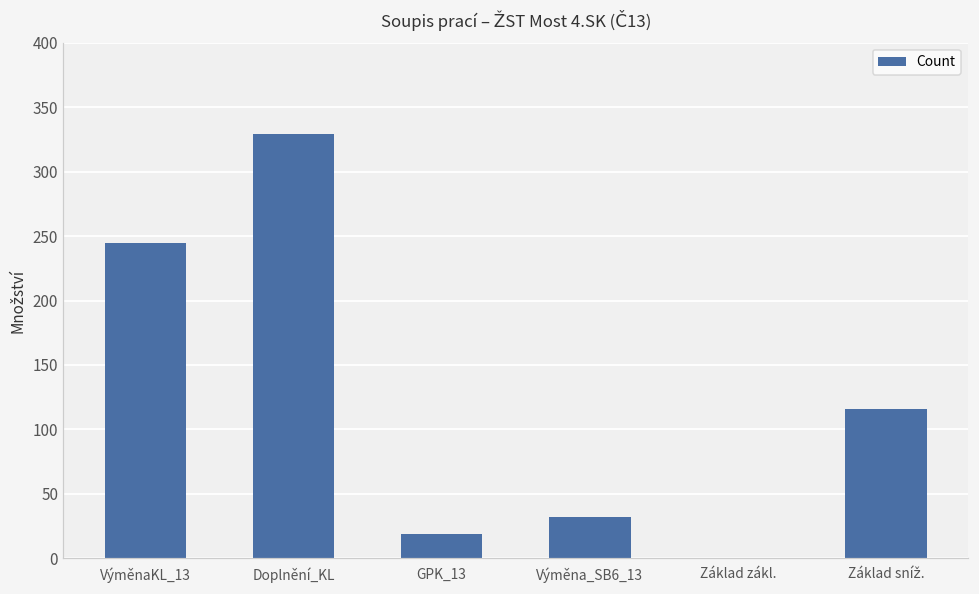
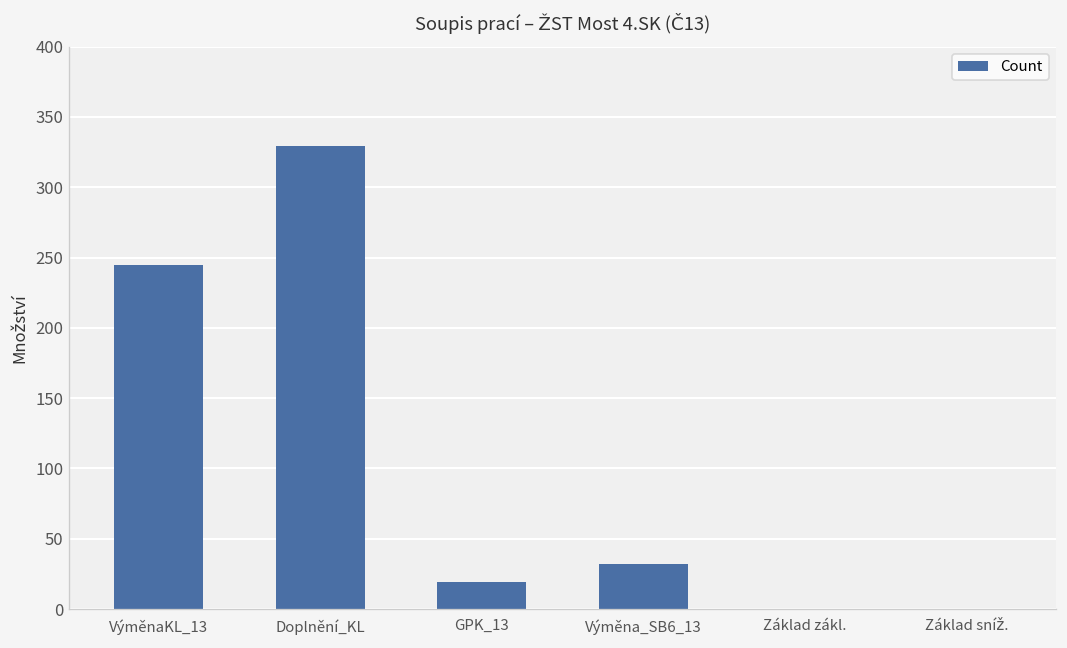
Základ sníž.: 116 -> 0
